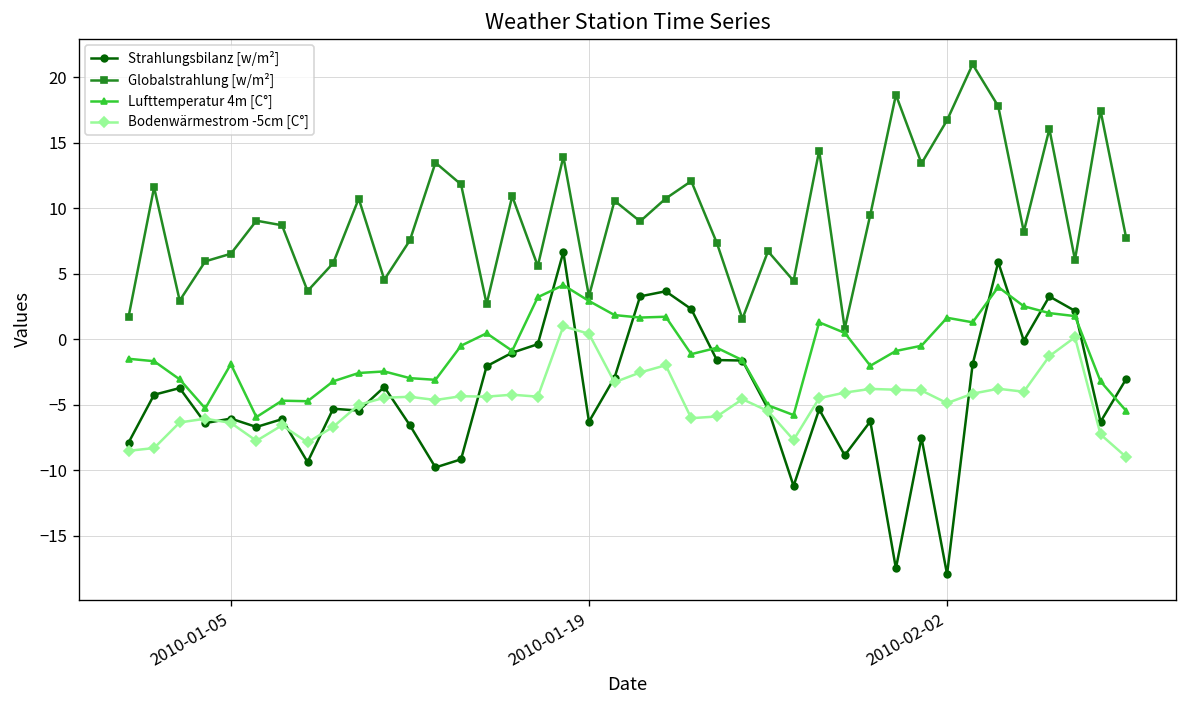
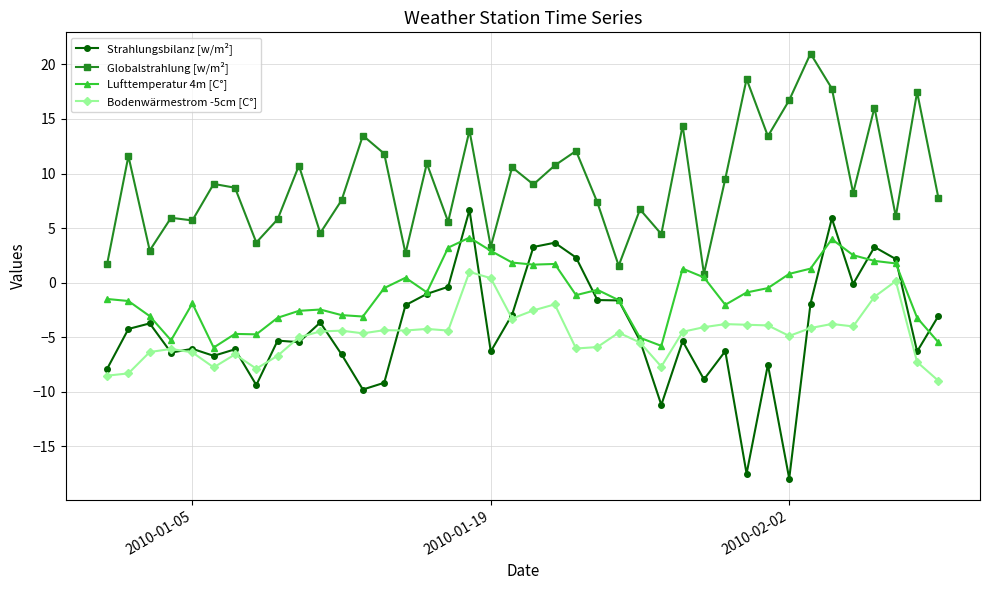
Globalstrahlung [w/m²], 2010-01-05: 6.5 -> 5.7
Lufttemperatur 4m [C°], 2010-02-02: 1.6 -> 0.8
